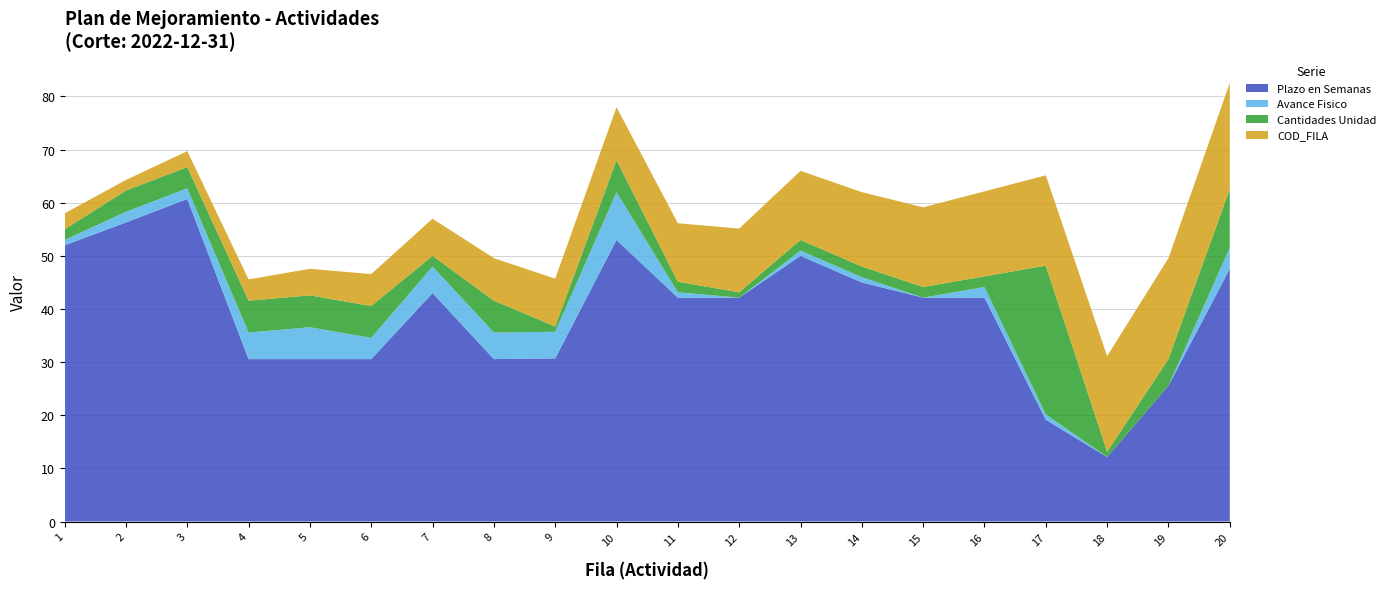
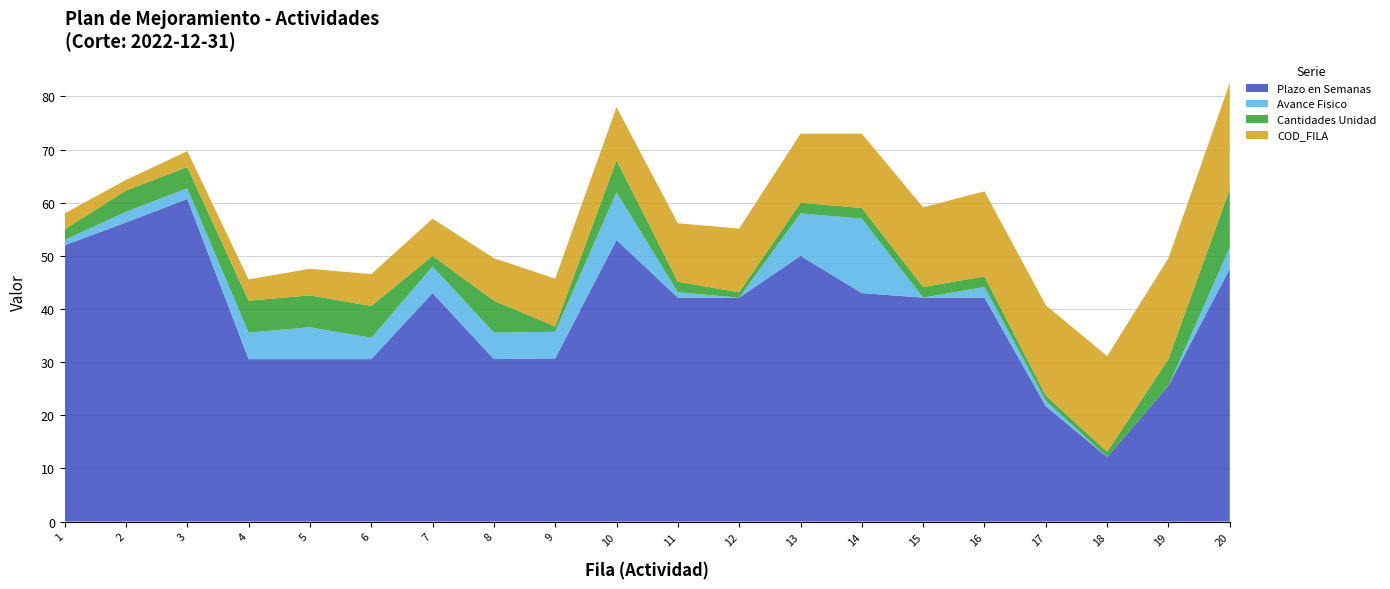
Avance Fisico, 13: 1 -> 8
Plazo en Semanas, 14: 45 -> 43
Avance Fisico, 14: 1 -> 14
Plazo en Semanas, 17: 19 -> 22
Cantidades Unidad, 17: 28 -> 1
